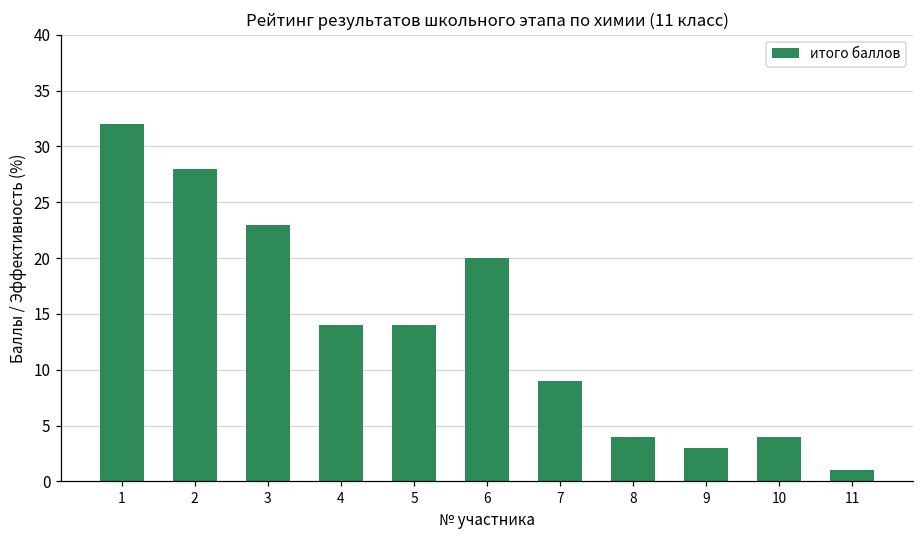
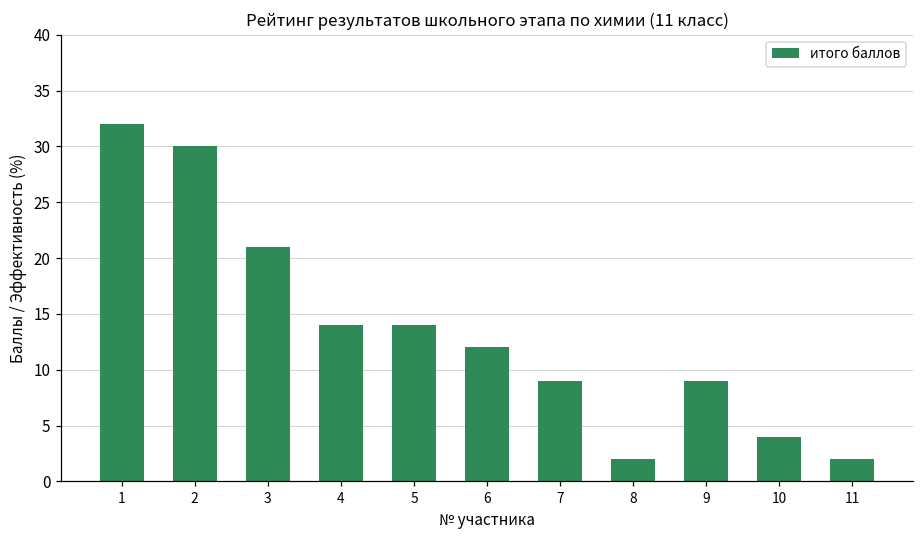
2: 28 -> 30
3: 23 -> 21
6: 20 -> 12
8: 4 -> 2
9: 3 -> 9
11: 1 -> 2
